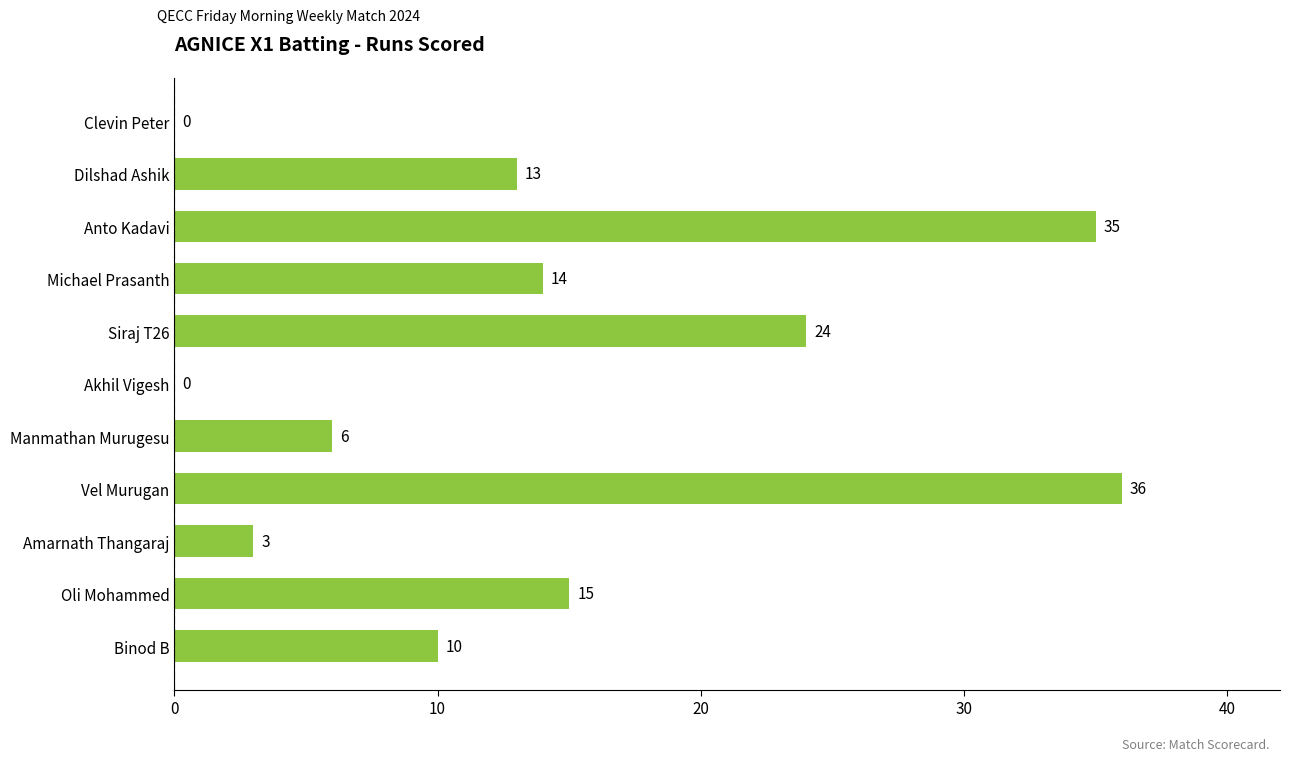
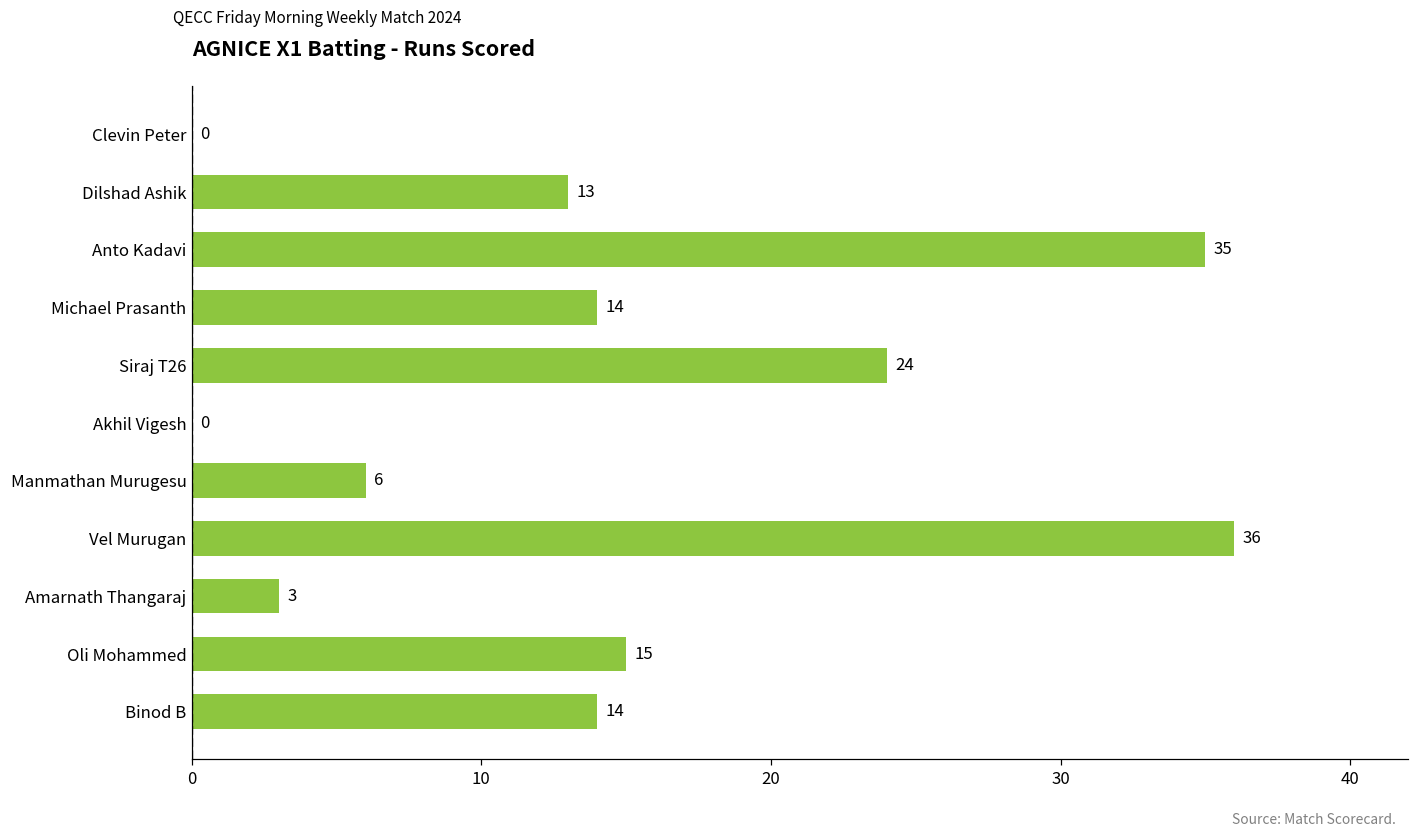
Binod B: 10 -> 14
